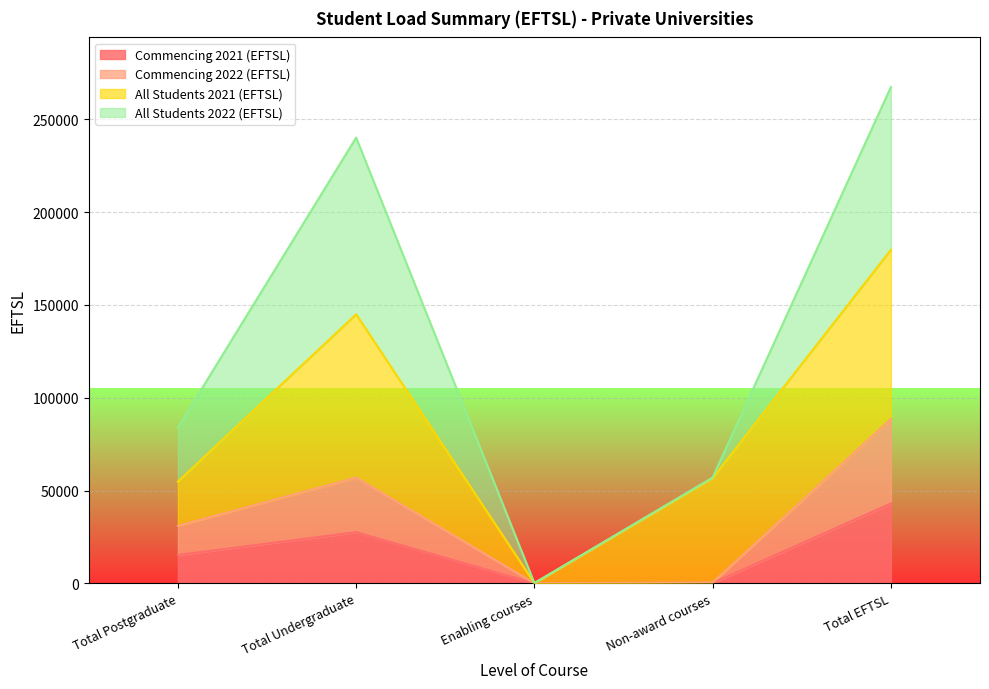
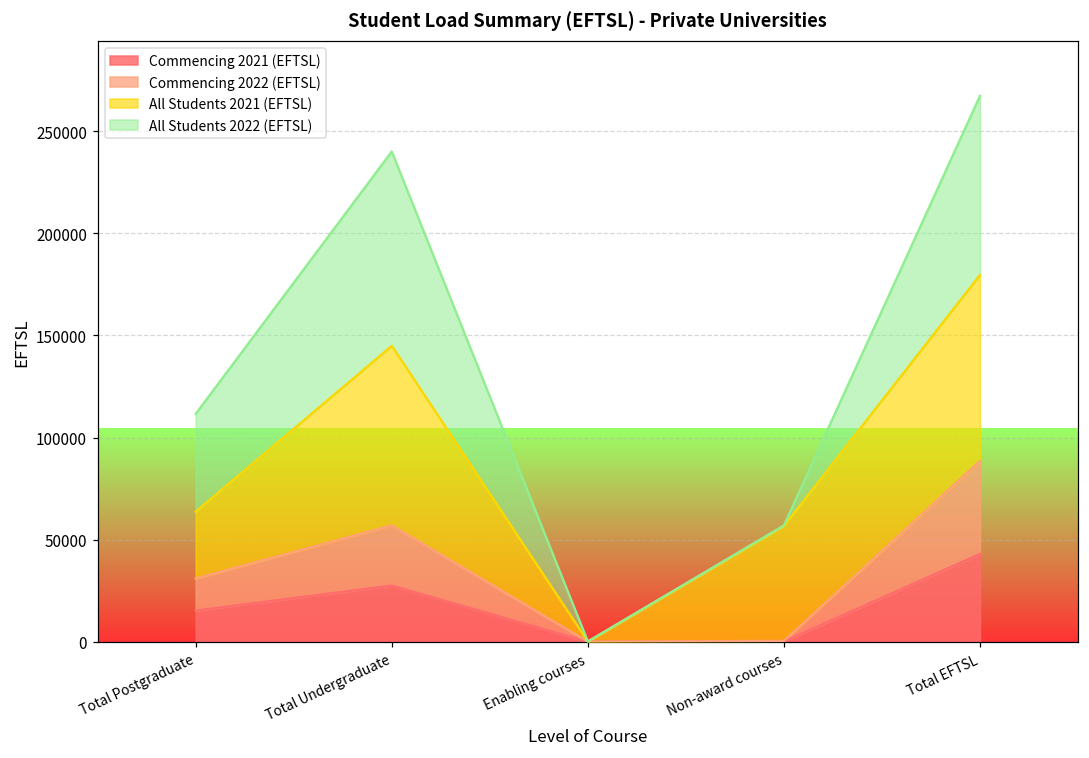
All Students 2021 (EFTSL), Total Postgraduate: 24000 -> 33000
All Students 2022 (EFTSL), Total Postgraduate: 29000 -> 48000
